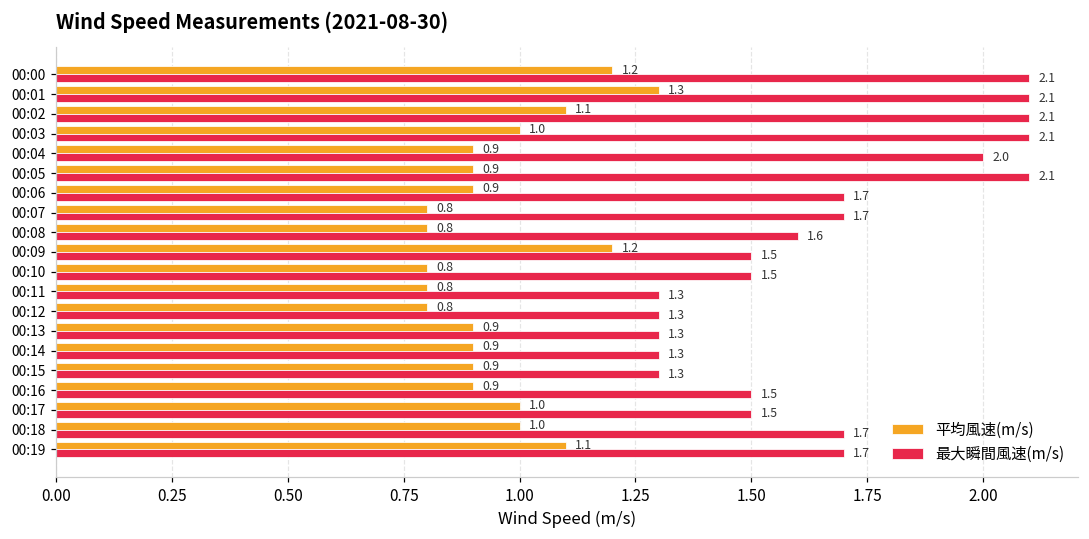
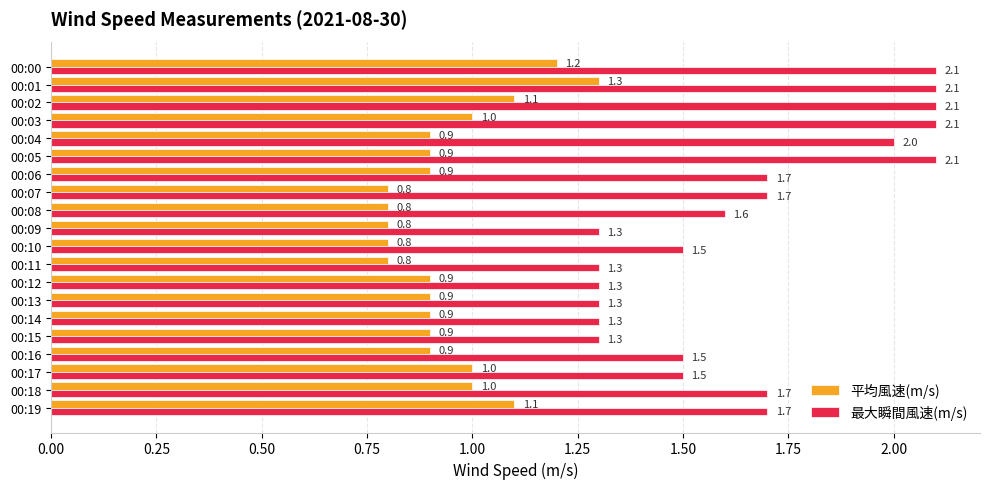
平均風速(m/s), 00:09: 1.2 -> 0.8
最大瞬間風速(m/s), 00:09: 1.5 -> 1.3
平均風速(m/s), 00:12: 0.8 -> 0.9
